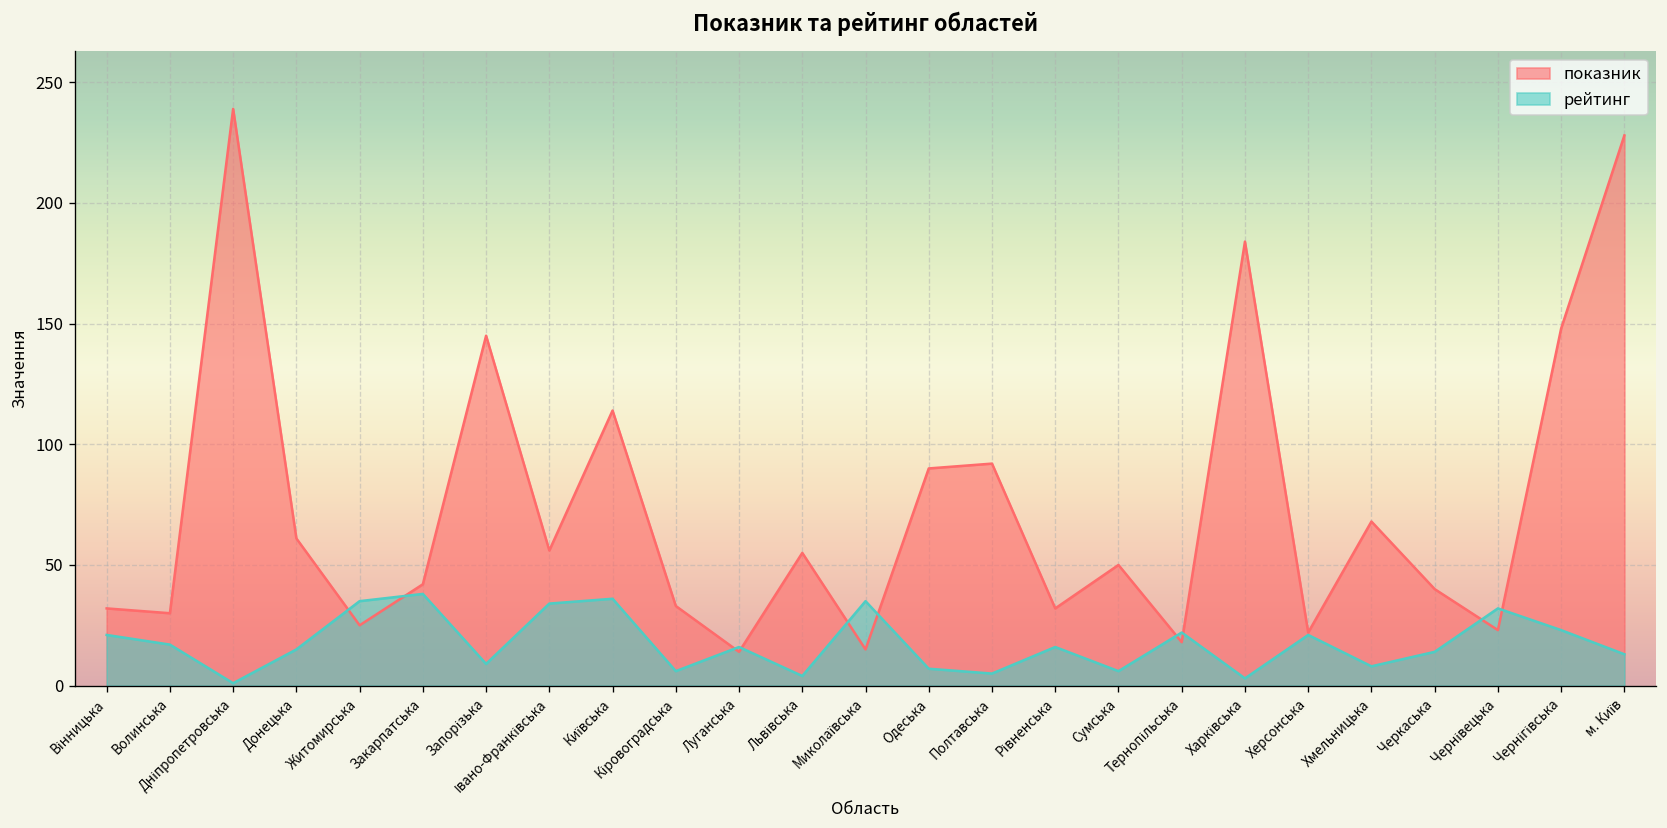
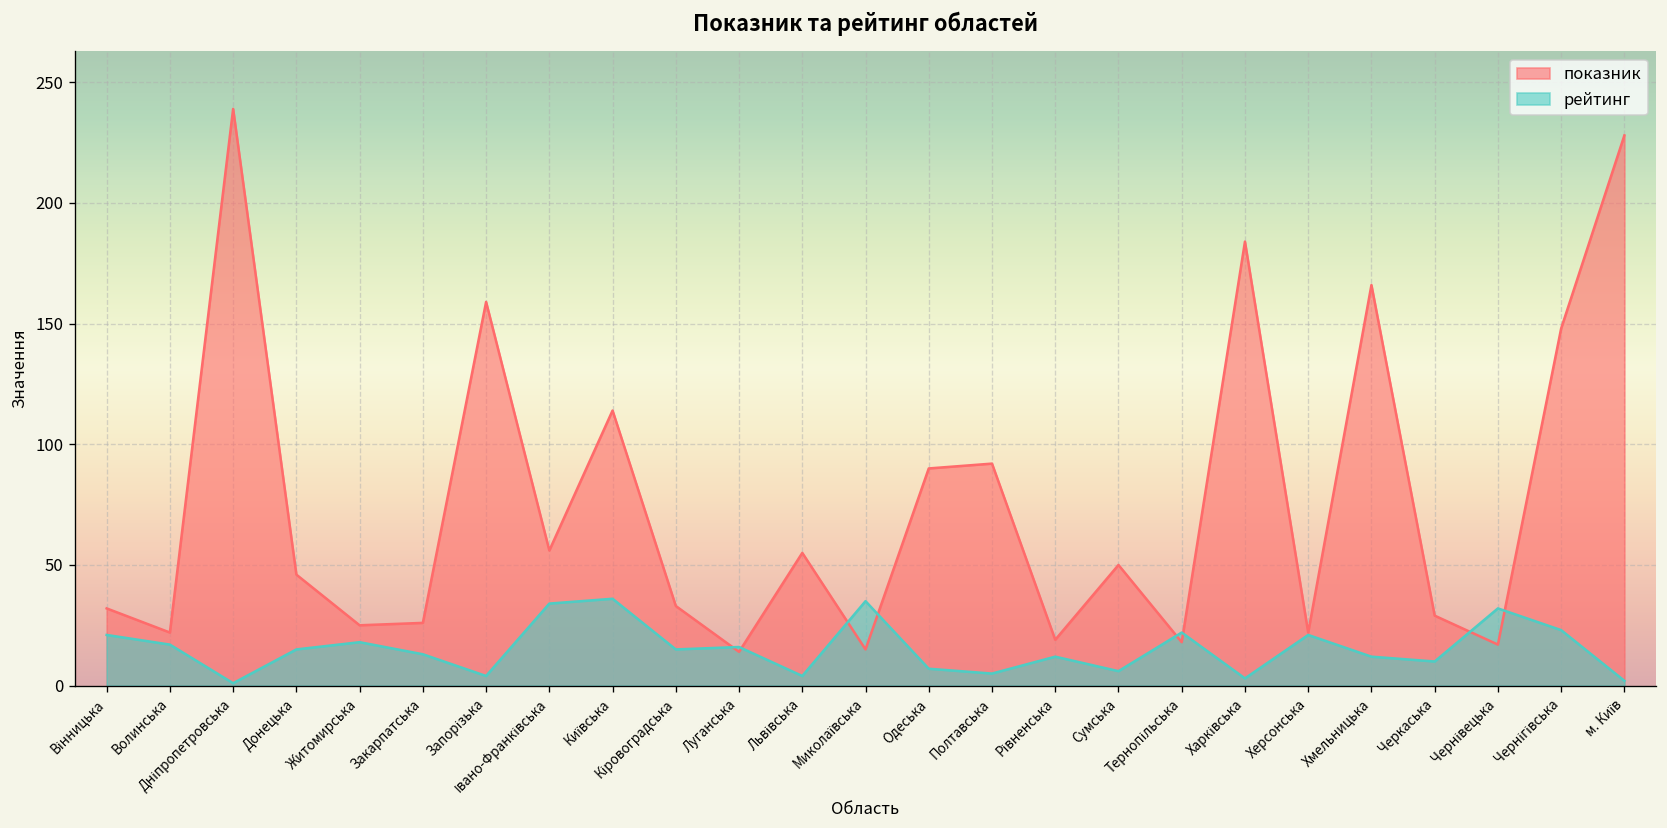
показник, Волинська: 30 -> 22
показник, Донецька: 61 -> 46
рейтинг, Житомирська: 35 -> 18
показник, Закарпатська: 42 -> 26
рейтинг, Закарпатська: 38 -> 13
показник, Запорізька: 145 -> 159
рейтинг, Запорізька: 9 -> 4
рейтинг, Кіровоградська: 6 -> 15
показник, Рівненська: 32 -> 19
рейтинг, Рівненська: 16 -> 12
показник, Хмельницька: 68 -> 166
рейтинг, Хмельницька: 8 -> 12
показник, Черкаська: 40 -> 29
рейтинг, Черкаська: 14 -> 10
показник, Чернівецька: 23 -> 17
рейтинг, м. Київ: 13 -> 2
